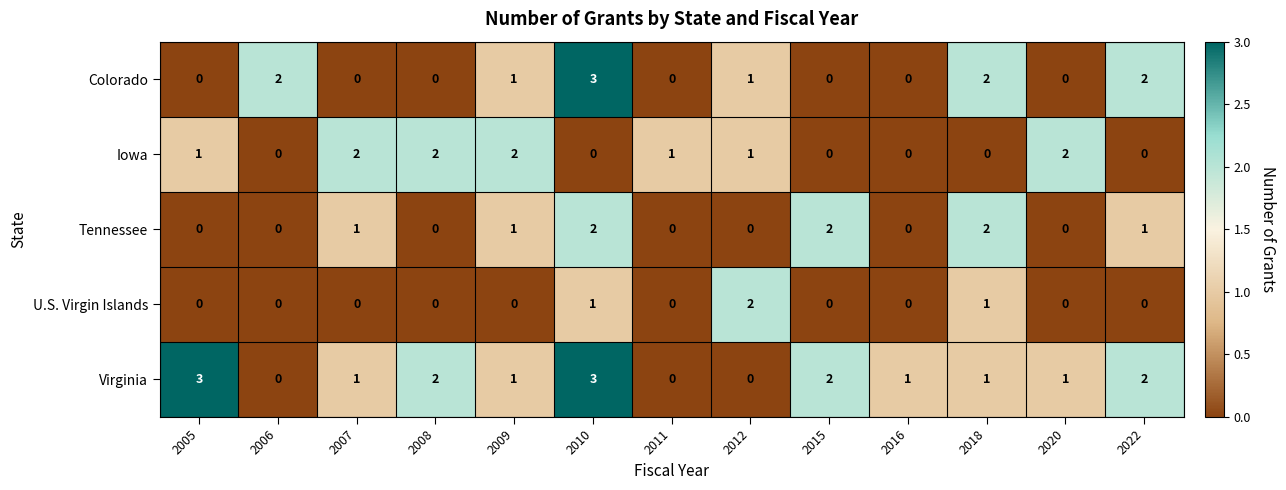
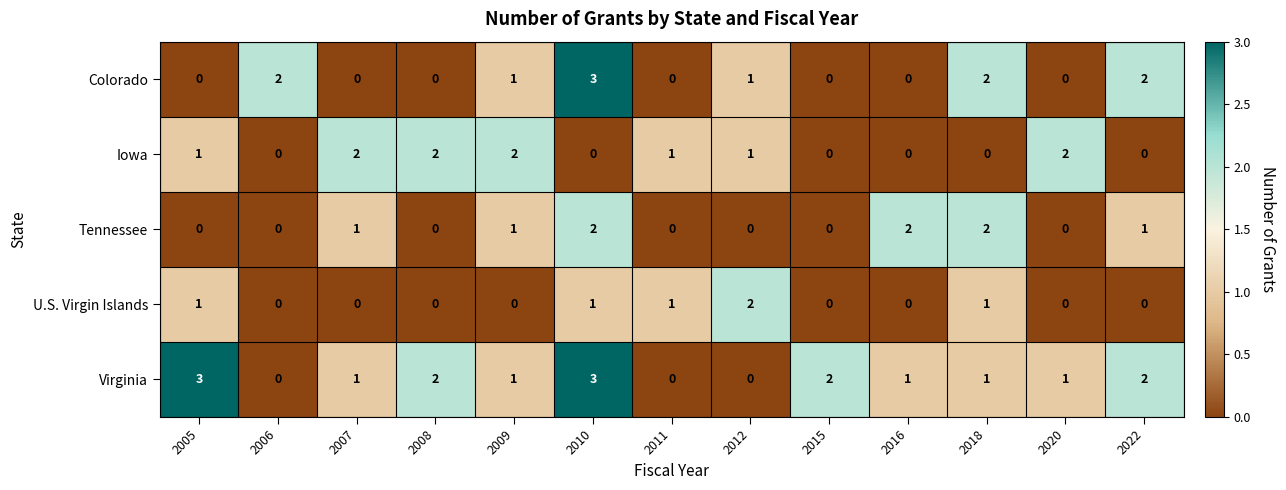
Tennessee, 2015: 2 -> 0
Tennessee, 2016: 0 -> 2
U.S. Virgin Islands, 2005: 0 -> 1
U.S. Virgin Islands, 2011: 0 -> 1
